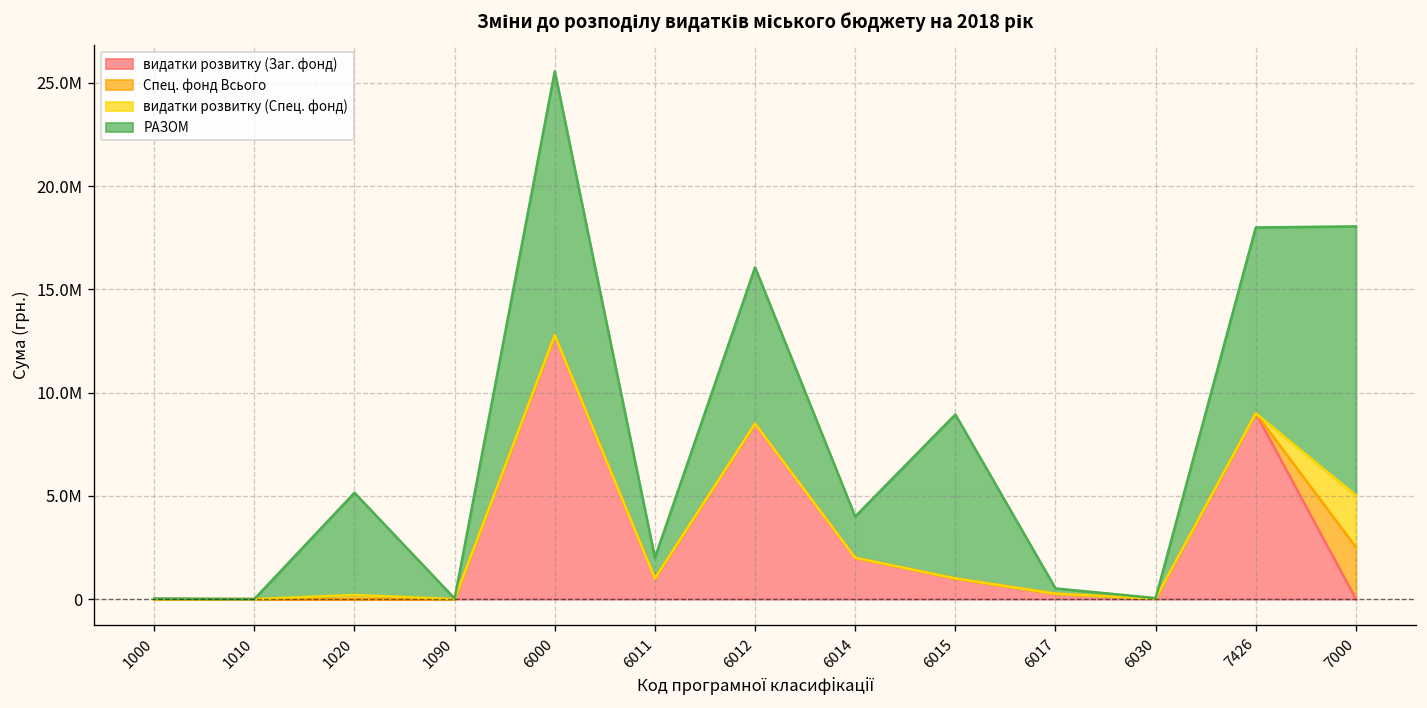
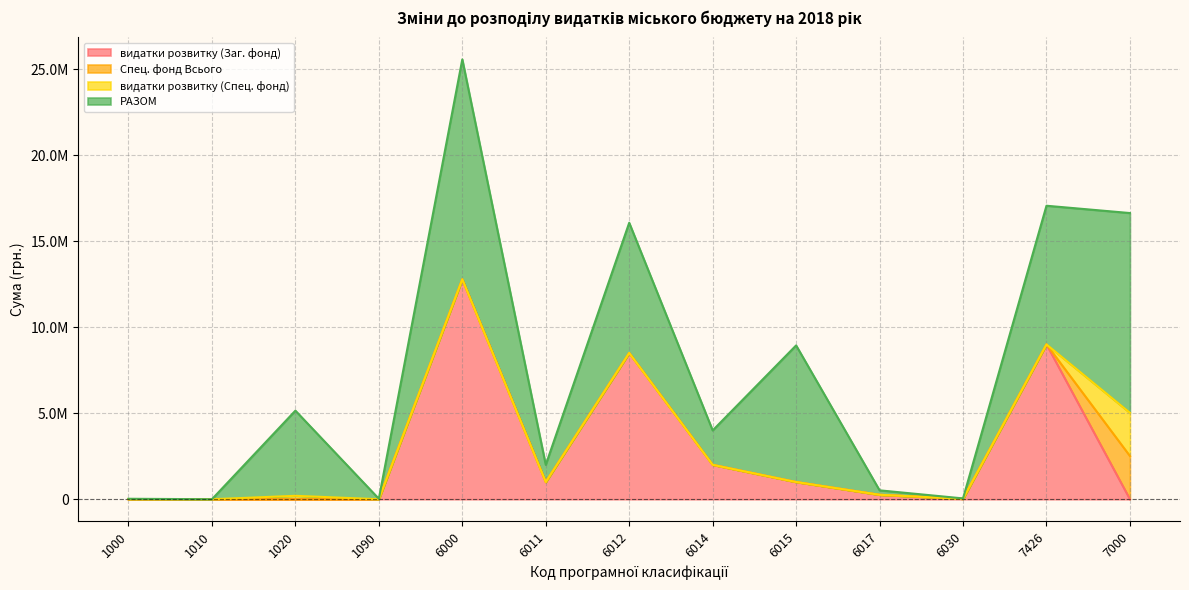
РАЗОМ, 7426: 9000000 -> 8100000
РАЗОМ, 7000: 13000000 -> 11600000
